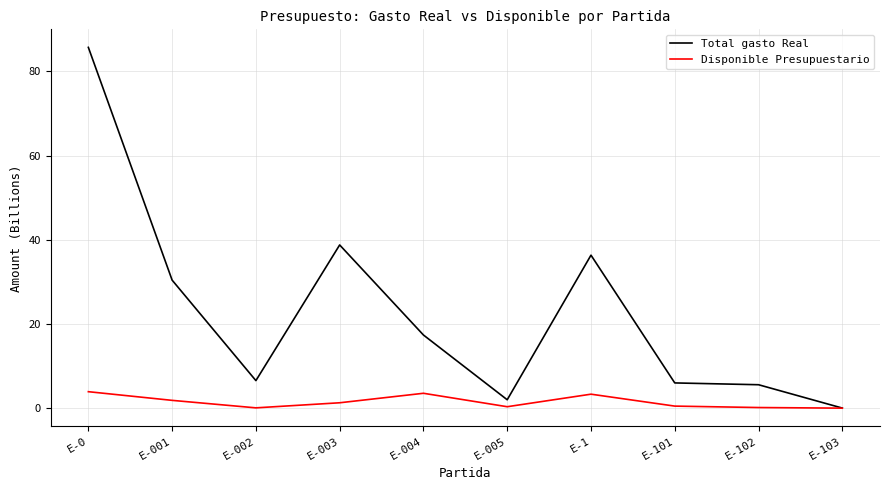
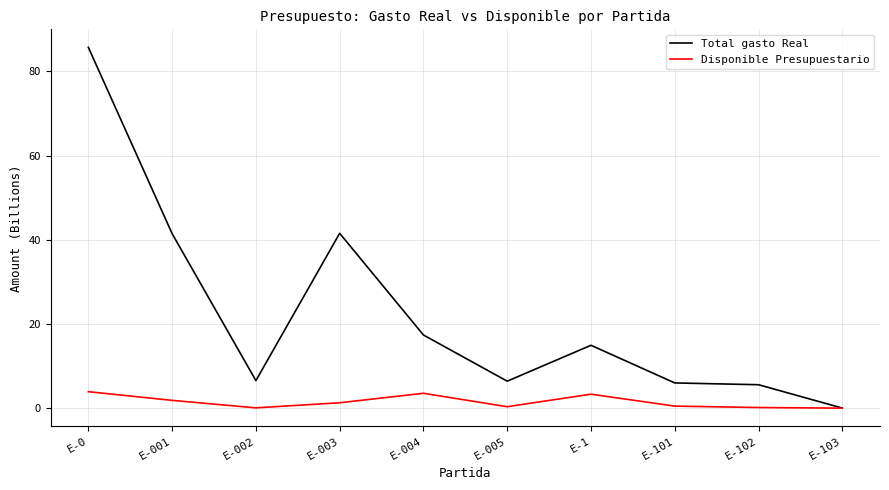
Total gasto Real, E-001: 30 -> 41
Total gasto Real, E-003: 39 -> 42
Total gasto Real, E-005: 2 -> 6
Total gasto Real, E-1: 36 -> 15
